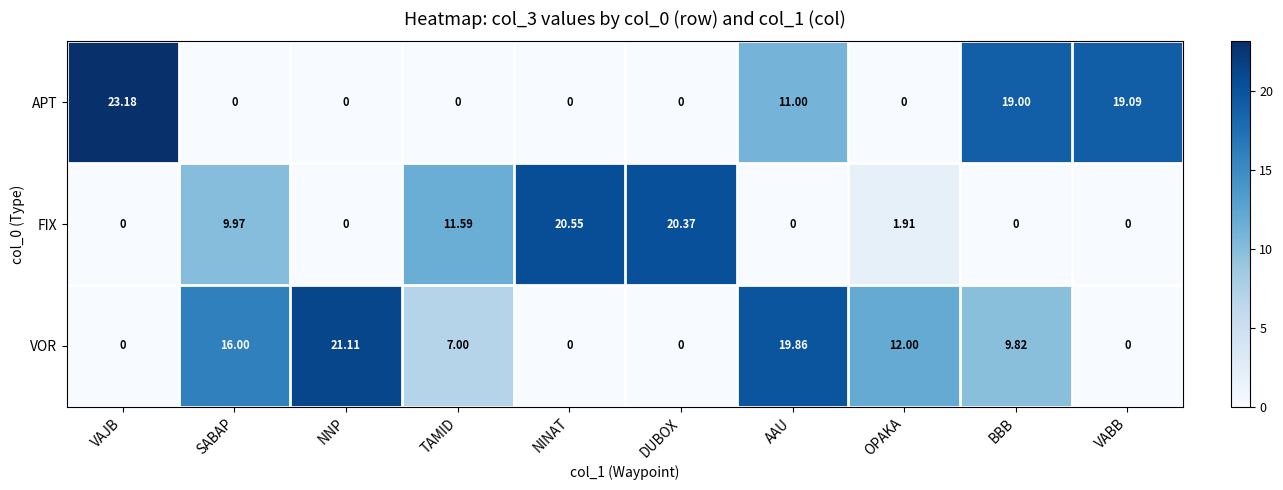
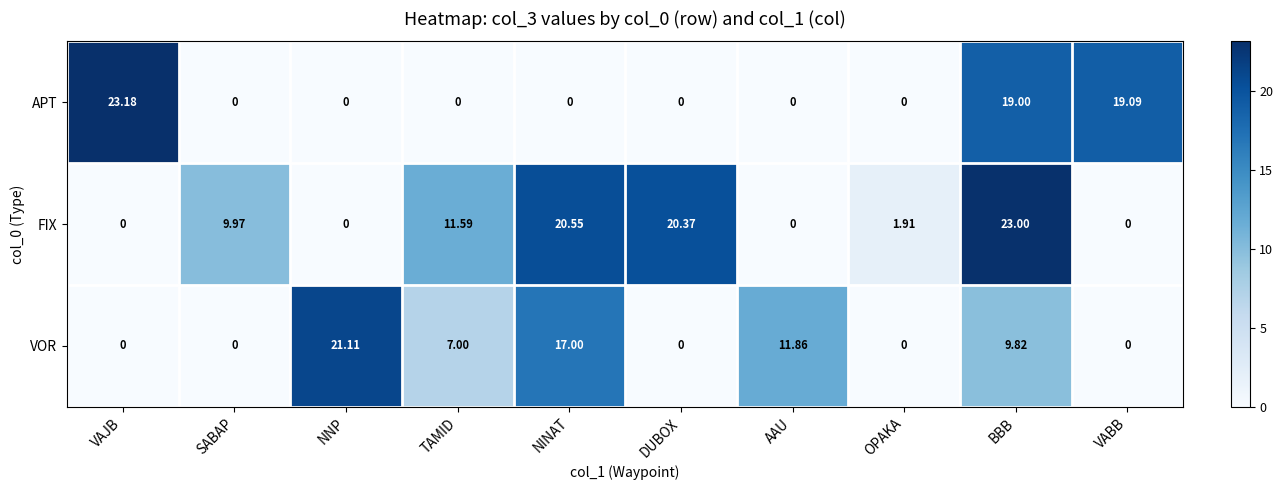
APT, AAU: 11.00 -> 0
FIX, BBB: 0 -> 23.00
VOR, SABAP: 16.00 -> 0
VOR, NINAT: 0 -> 17.00
VOR, AAU: 19.86 -> 11.86
VOR, OPAKA: 12.00 -> 0
